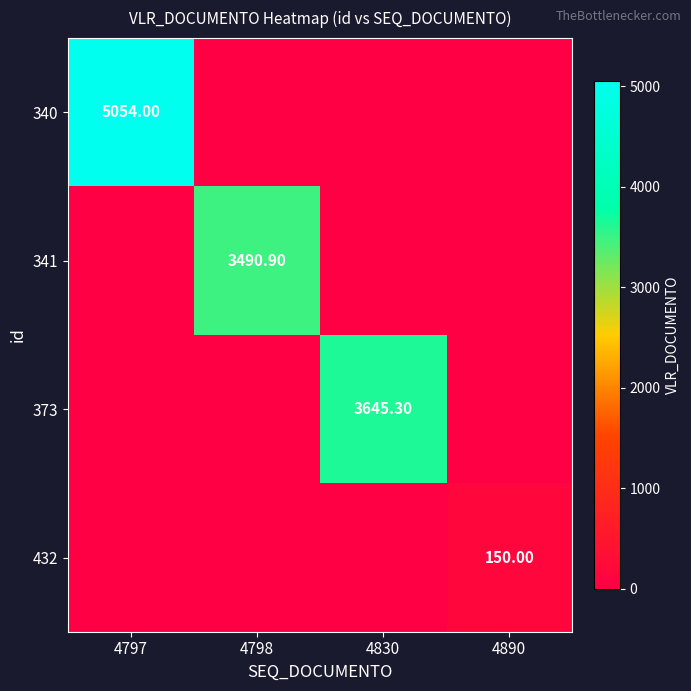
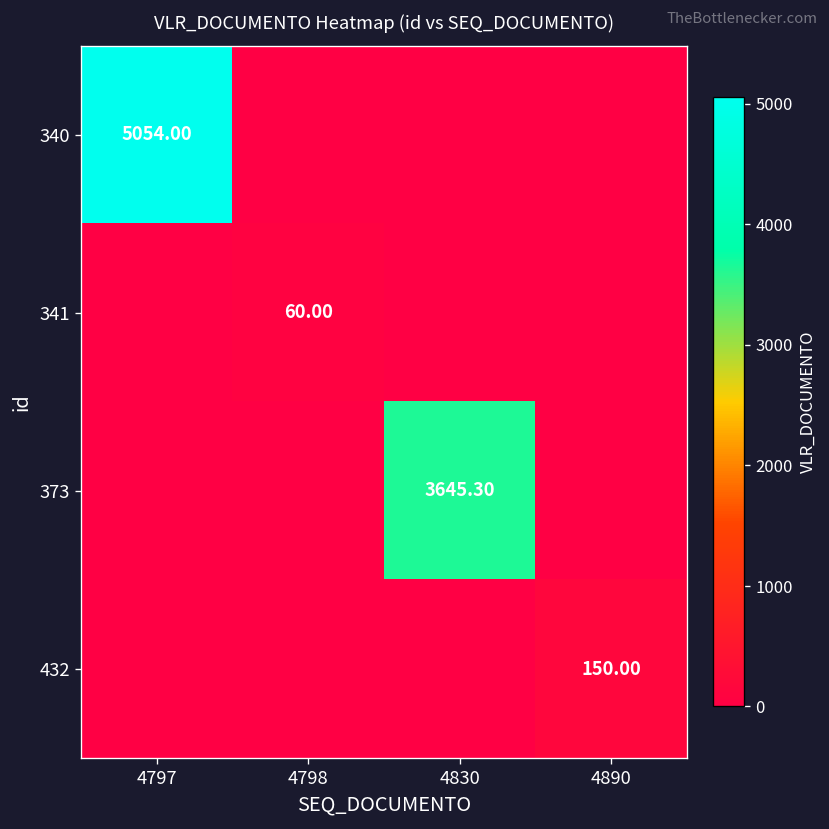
341, 4798: 3490.90 -> 60.00
